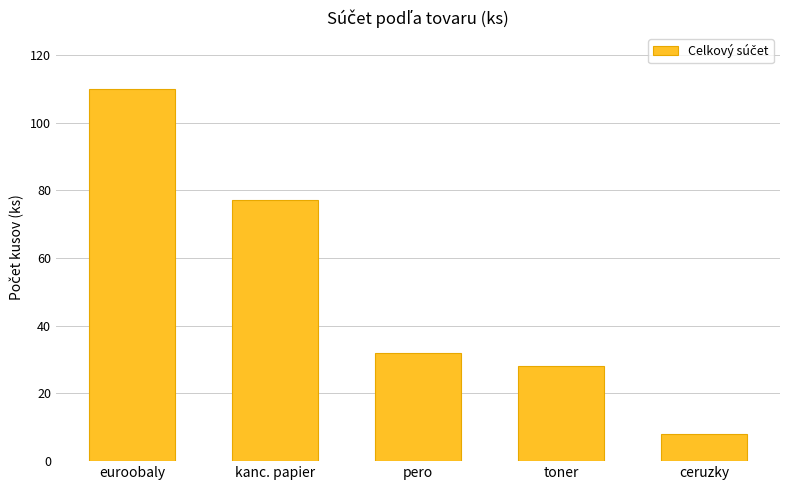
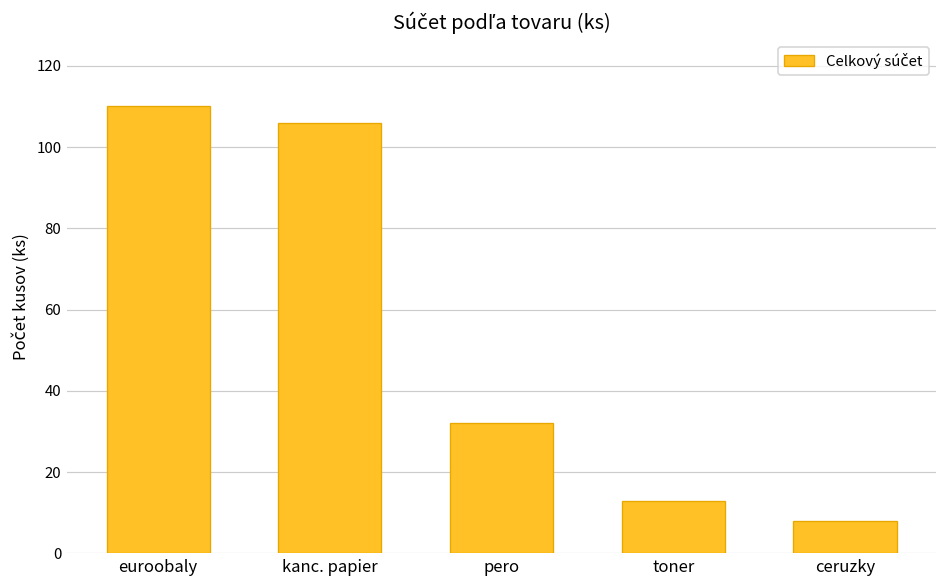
kanc. papier: 77 -> 106
toner: 28 -> 13
